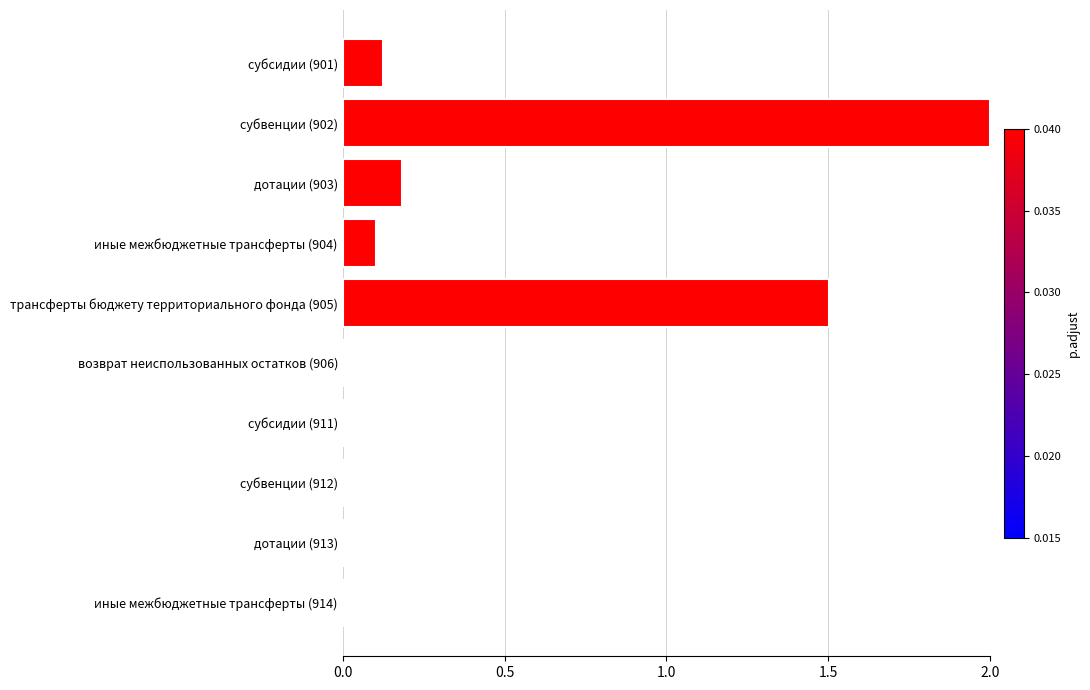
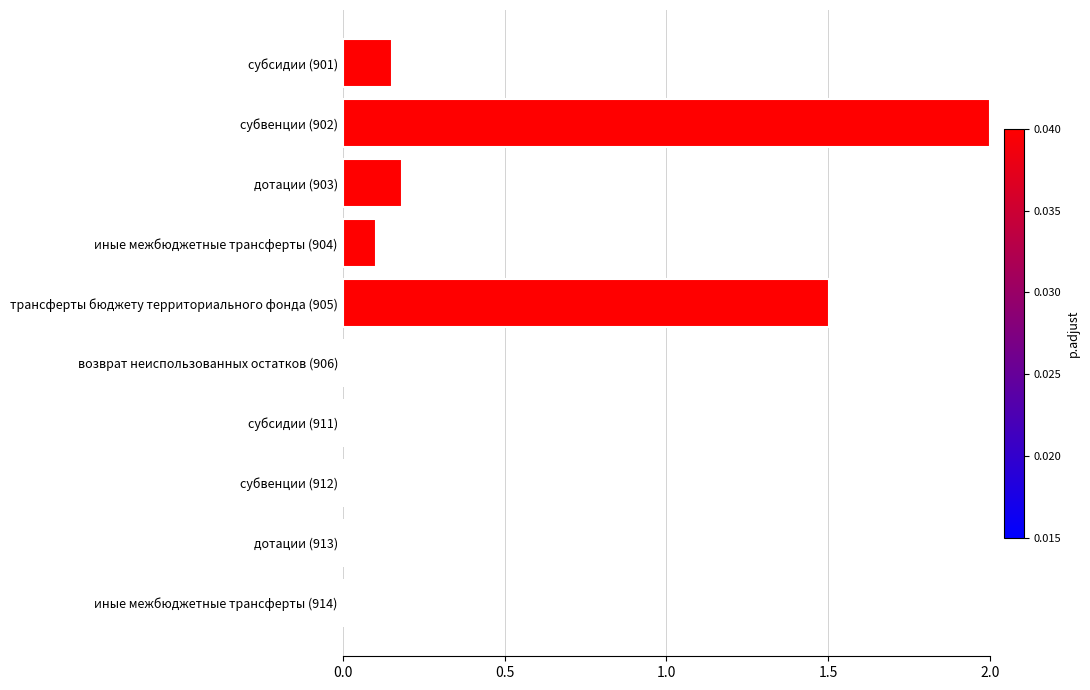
субсидии (901): 0.12 -> 0.15
